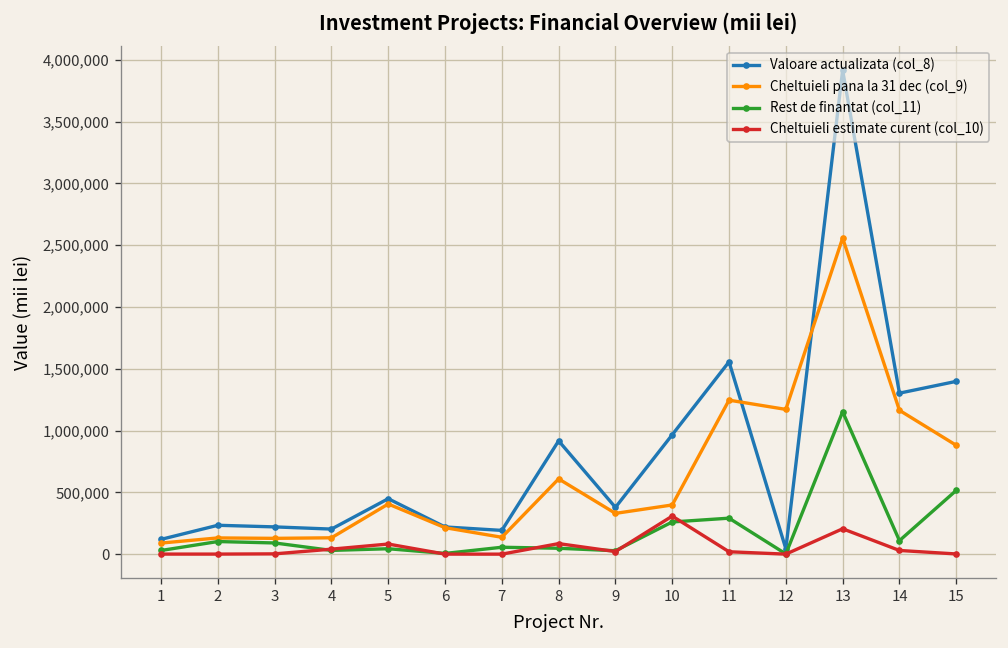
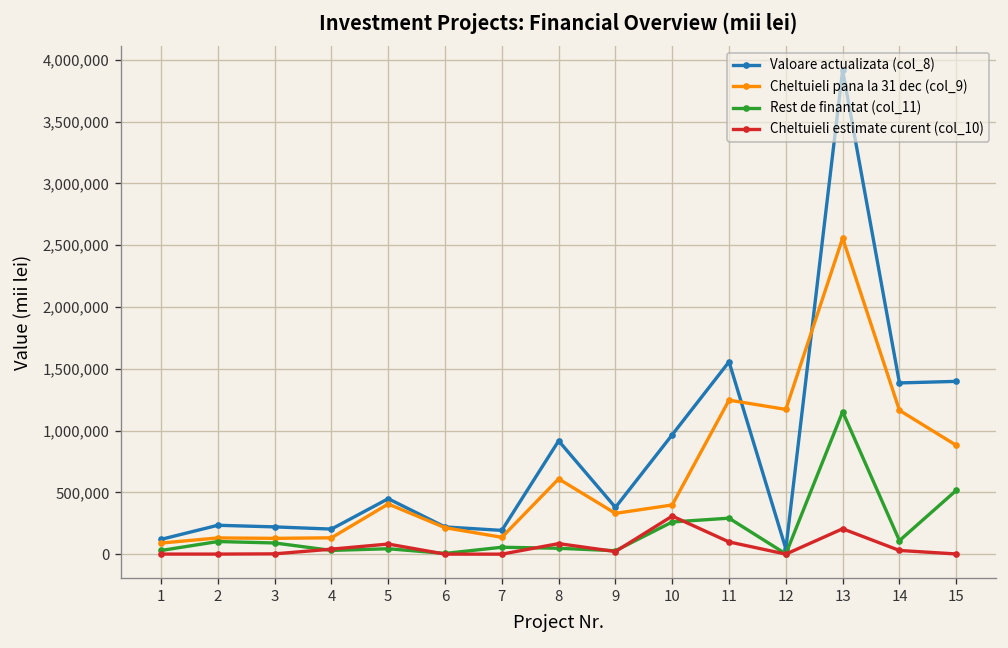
Cheltuieli estimate curent (col_10), 11: 20,000 -> 100,000
Valoare actualizata (col_8), 14: 1,300,000 -> 1,390,000
